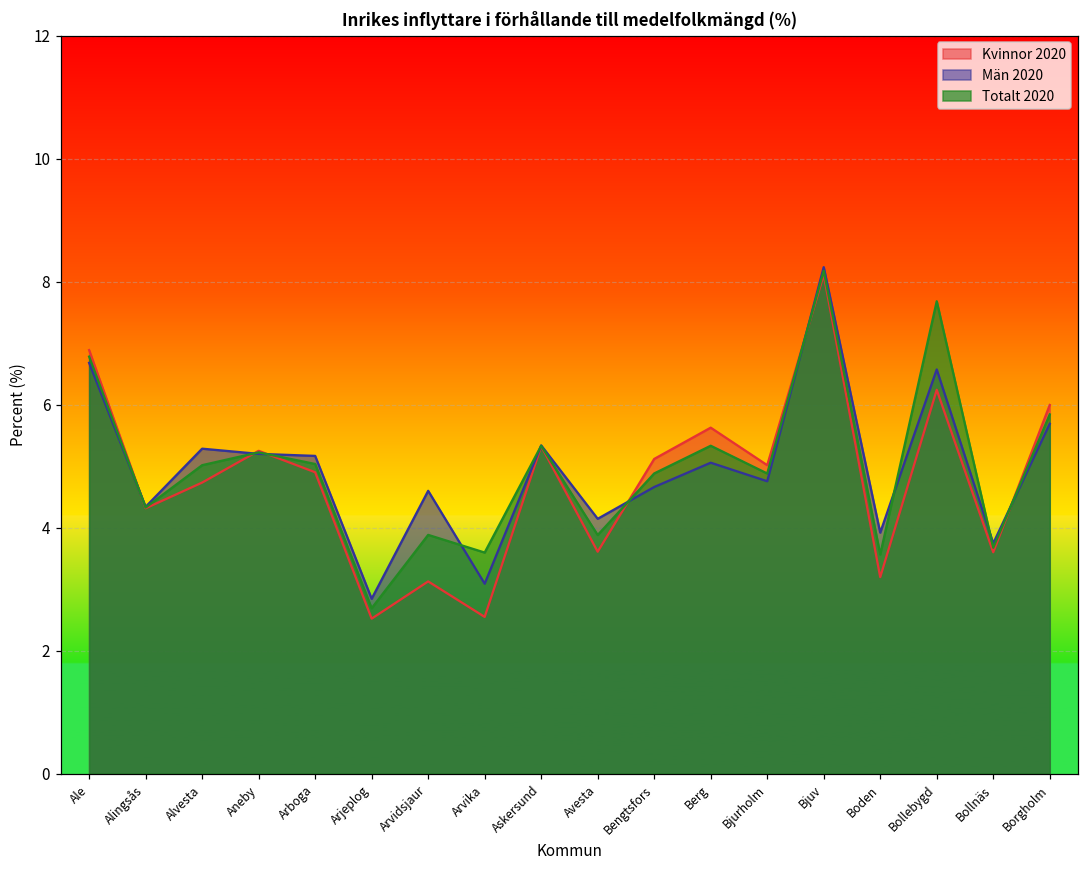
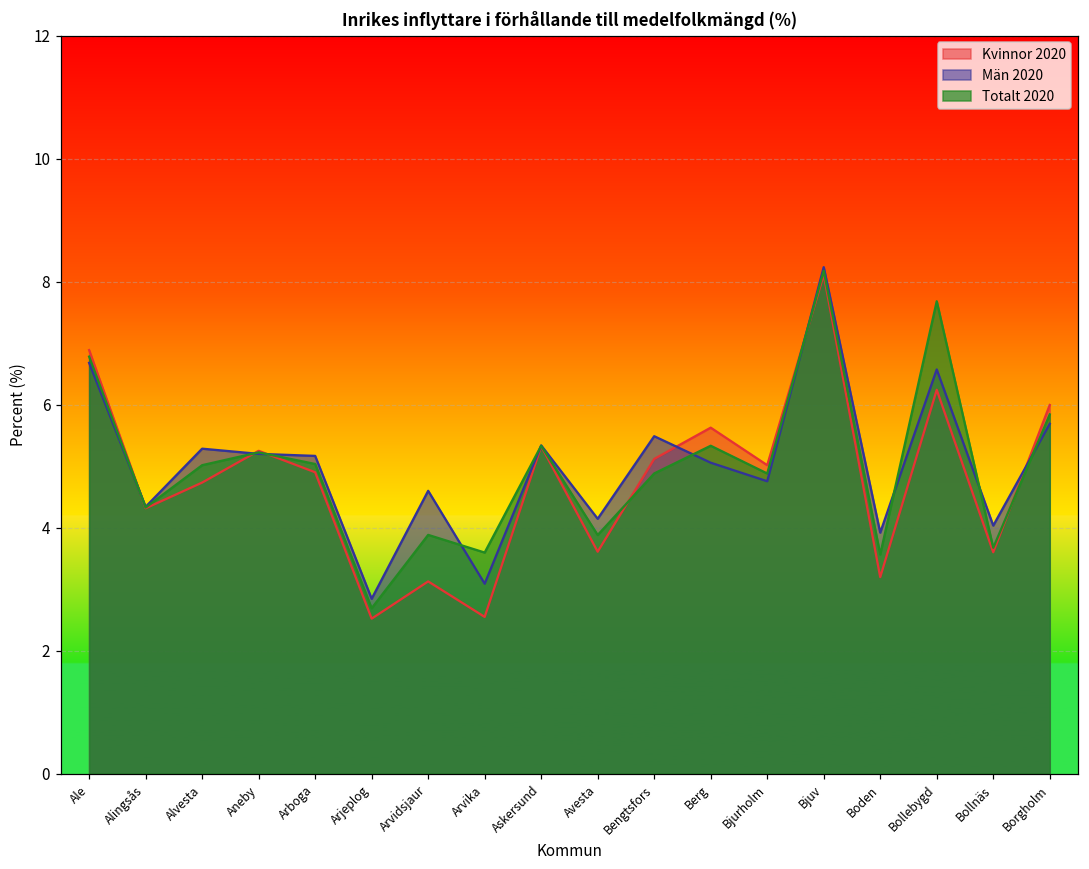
Män 2020, Bengtsfors: 4.7 -> 5.5
Män 2020, Bollnäs: 3.7 -> 4.0
